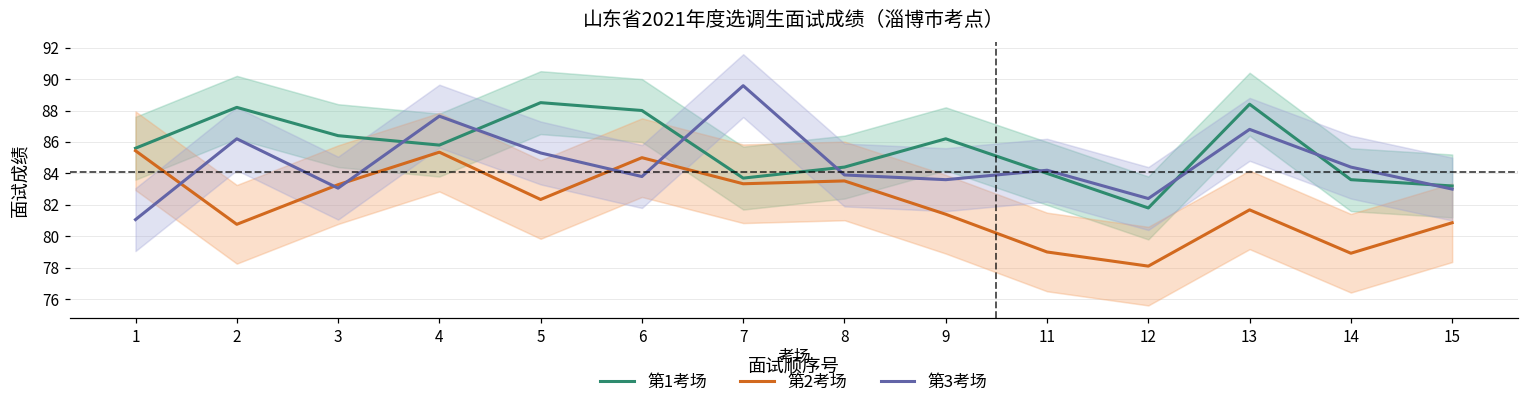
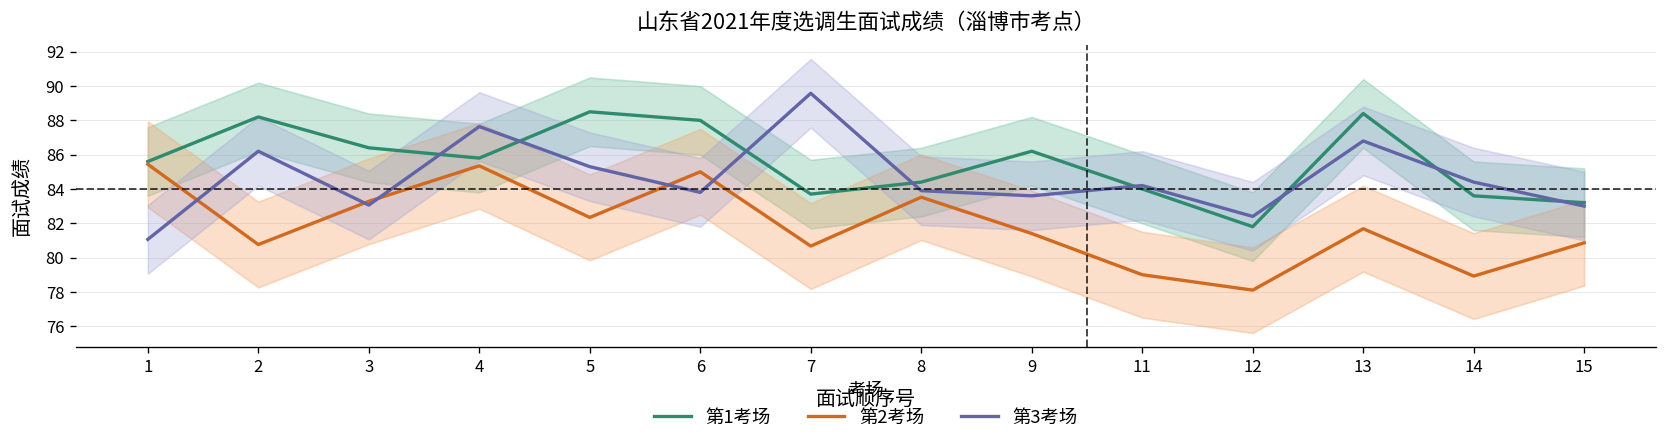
第2考场, 7: 83.3 -> 80.7
